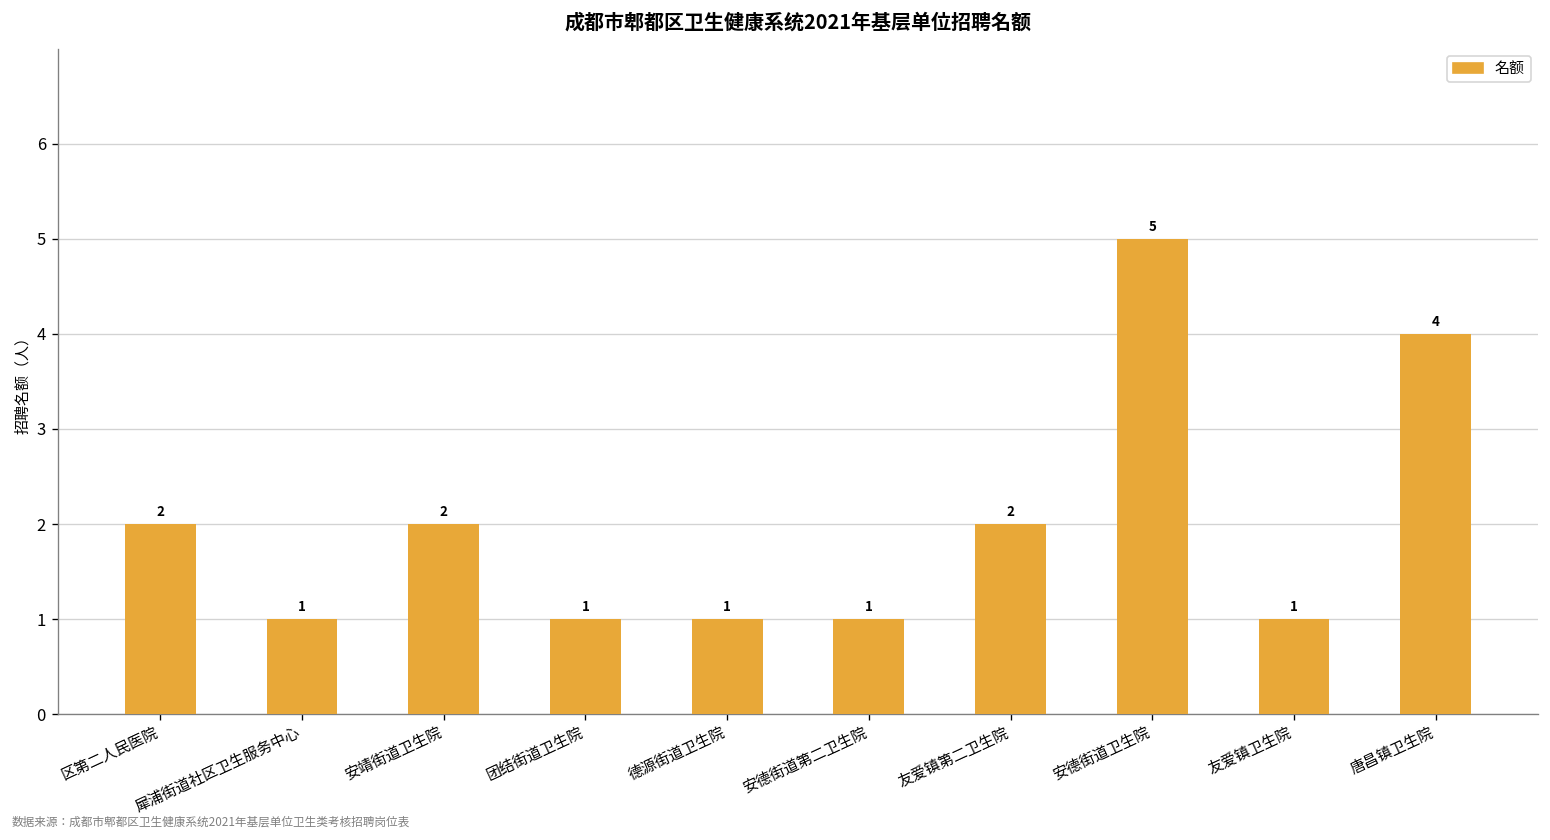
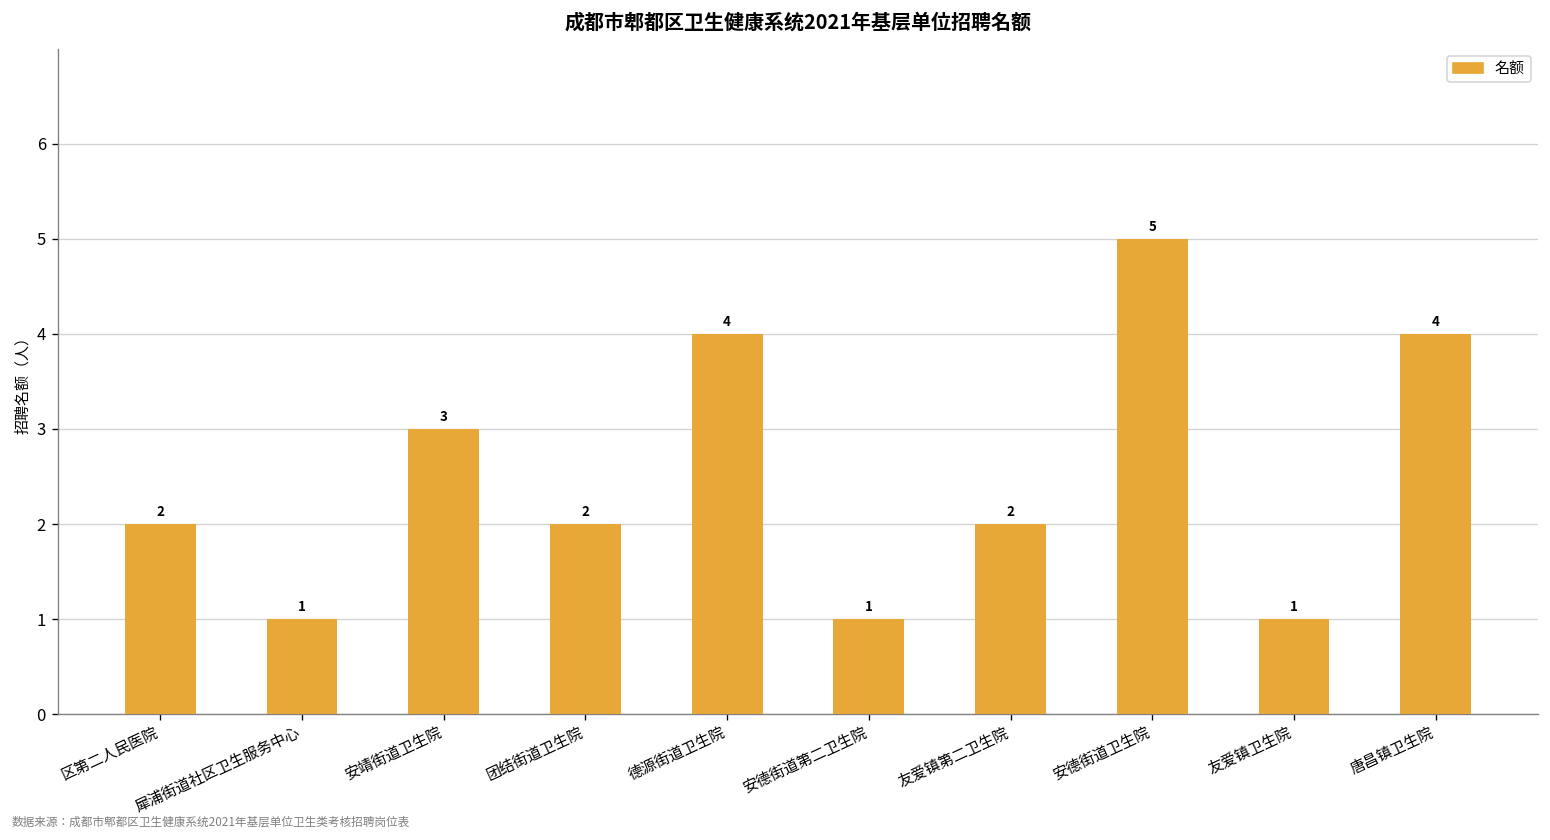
安靖街道卫生院: 2 -> 3
团结街道卫生院: 1 -> 2
德源街道卫生院: 1 -> 4
